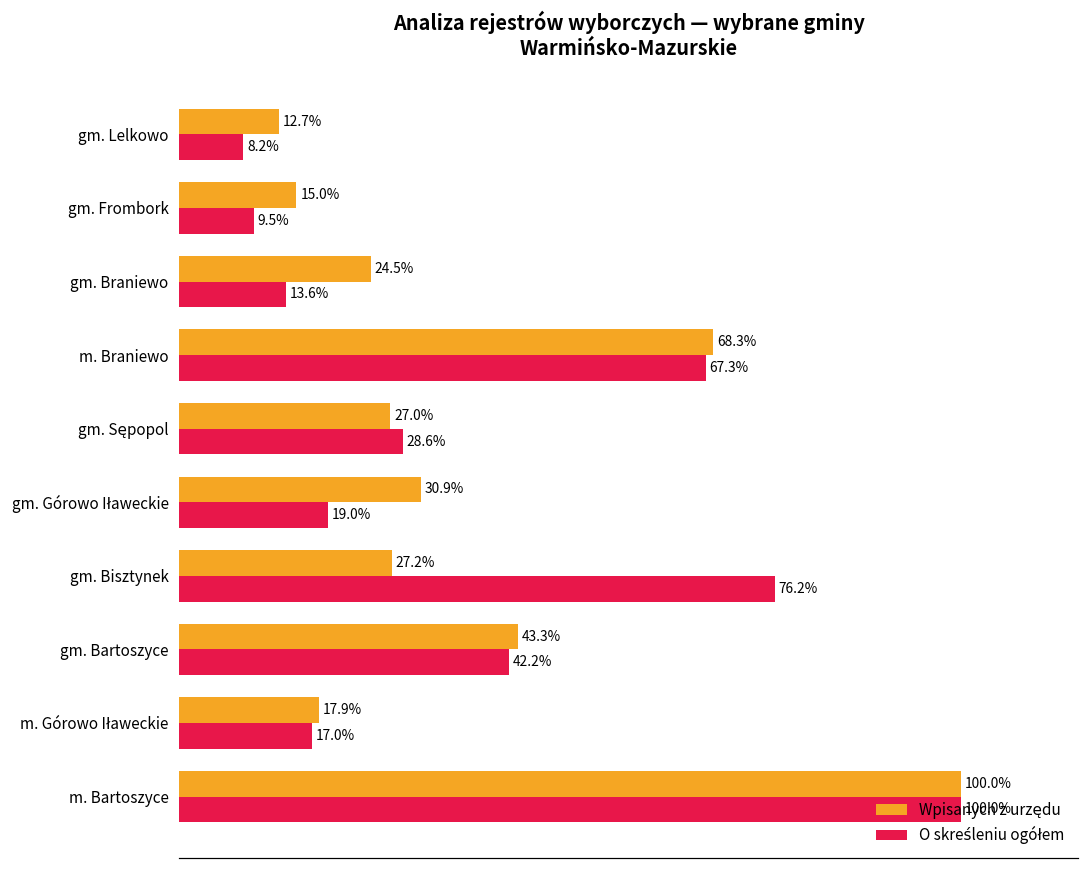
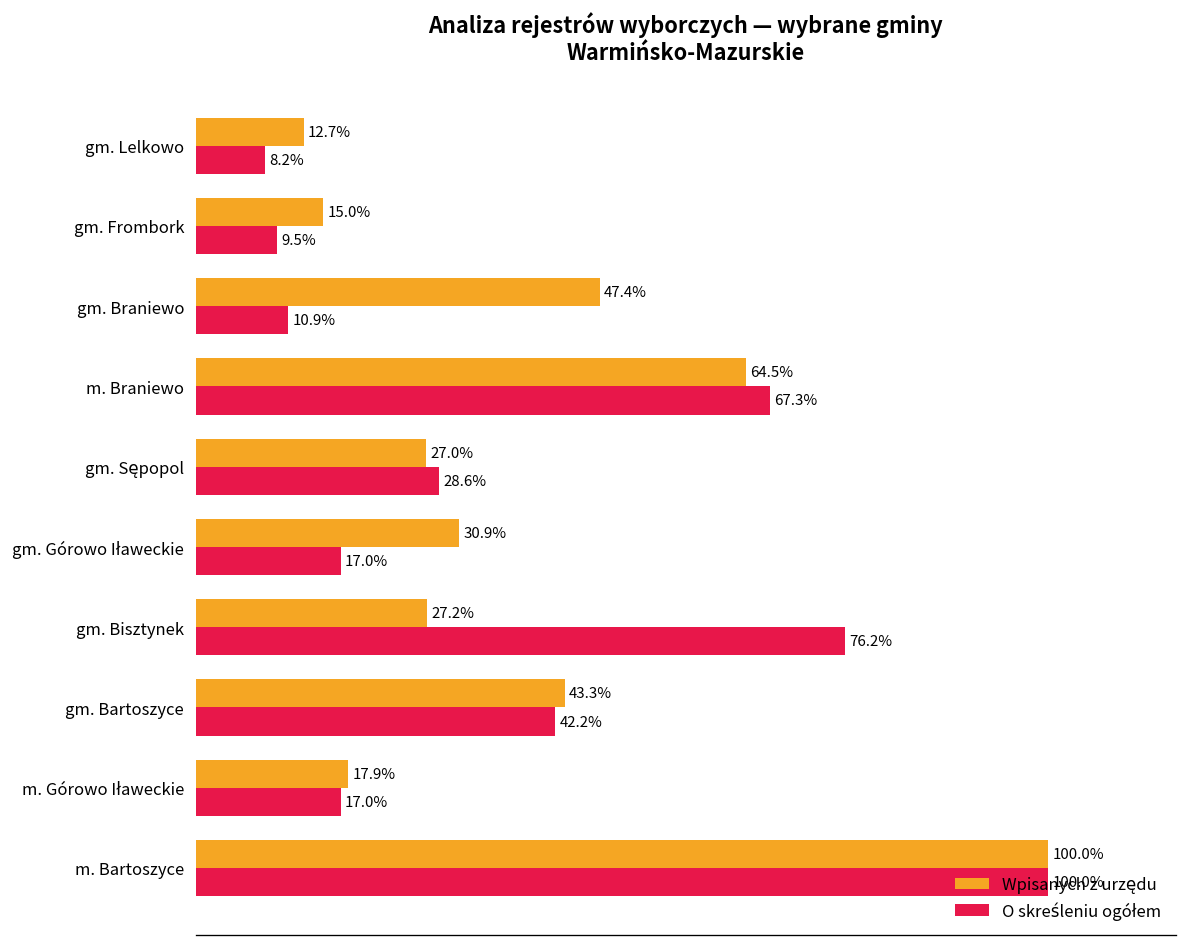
Wpisanych z urzędu, gm. Braniewo: 24.5% -> 47.4%
O skreśleniu ogółem, gm. Braniewo: 13.6% -> 10.9%
Wpisanych z urzędu, m. Braniewo: 68.3% -> 64.5%
O skreśleniu ogółem, gm. Górowo Iławeckie: 19.0% -> 17.0%
